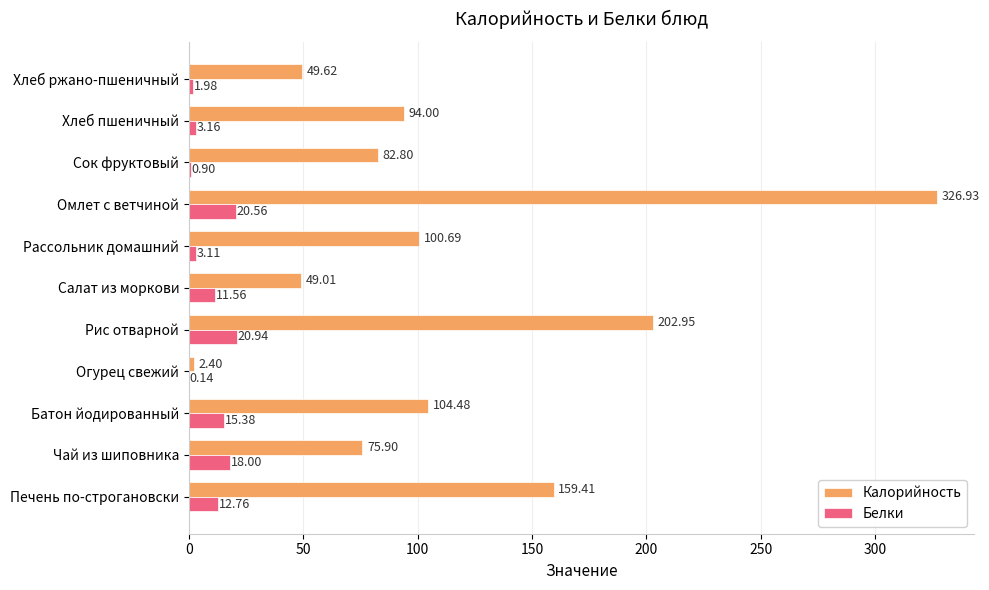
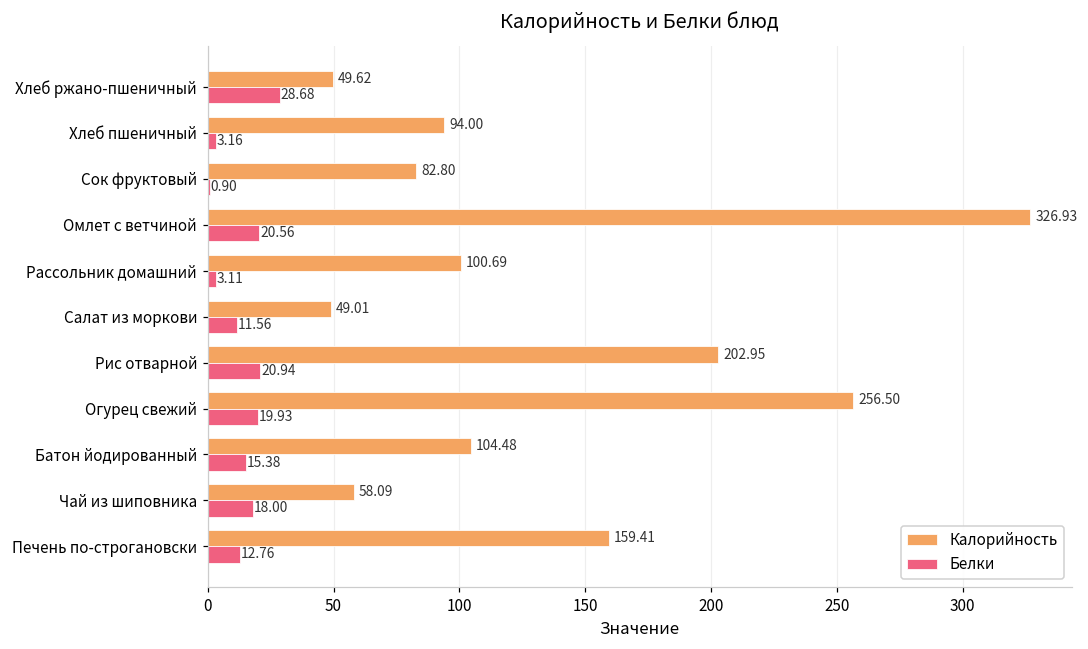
Белки, Хлеб ржано-пшеничный: 1.98 -> 28.68
Калорийность, Огурец свежий: 2.40 -> 256.50
Белки, Огурец свежий: 0.14 -> 19.93
Калорийность, Чай из шиповника: 75.90 -> 58.09
